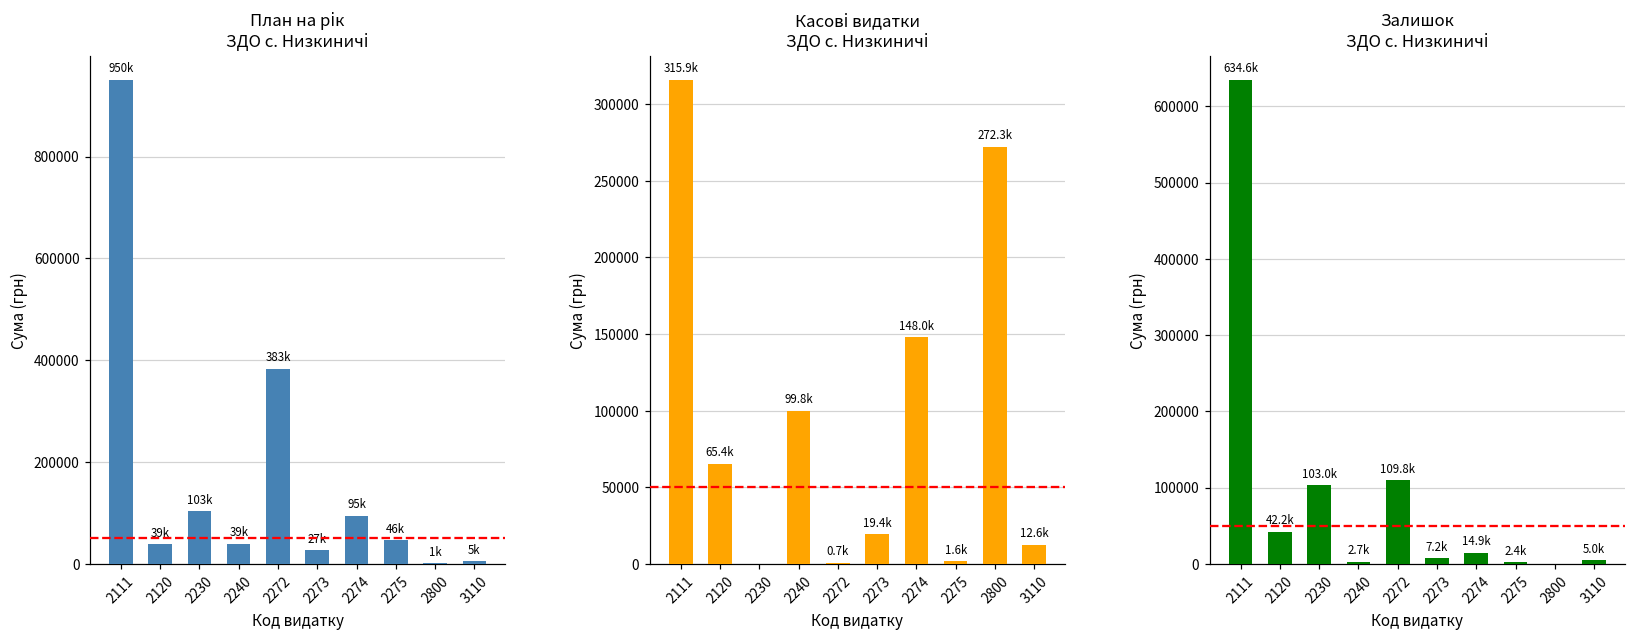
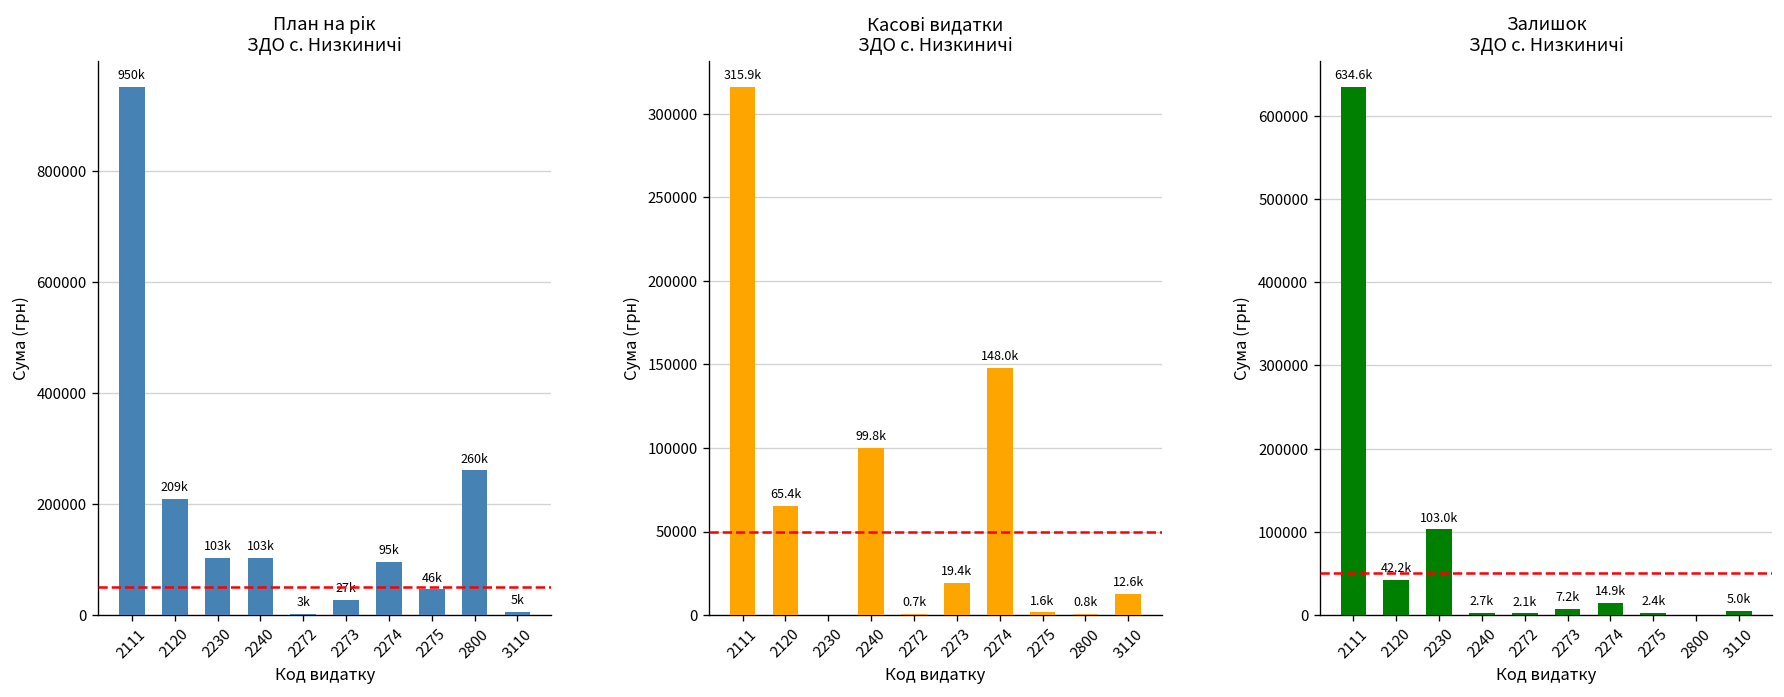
План на рік ЗДО с. Низкиничі, 2120: 39k -> 209k
План на рік ЗДО с. Низкиничі, 2240: 39k -> 103k
План на рік ЗДО с. Низкиничі, 2272: 383k -> 3k
План на рік ЗДО с. Низкиничі, 2800: 1k -> 260k
Касові видатки ЗДО с. Низкиничі, 2800: 272.3k -> 0.8k
Залишок ЗДО с. Низкиничі, 2272: 109.8k -> 2.1k
